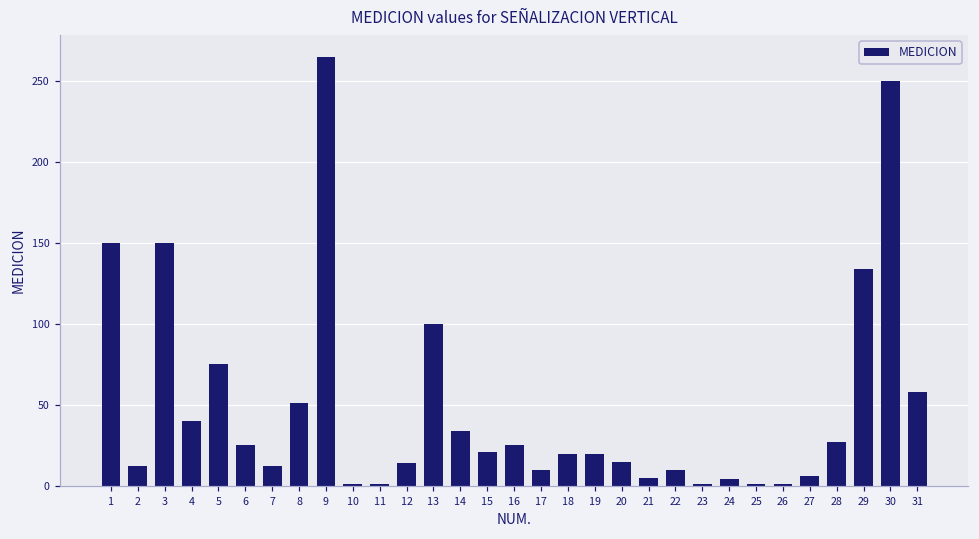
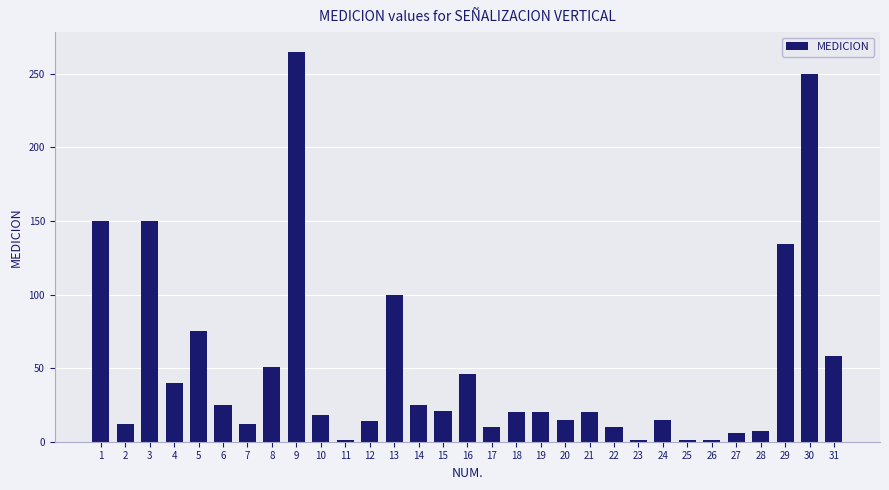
10: 1 -> 18
14: 34 -> 25
16: 25 -> 46
21: 5 -> 20
24: 4 -> 15
28: 27 -> 7
